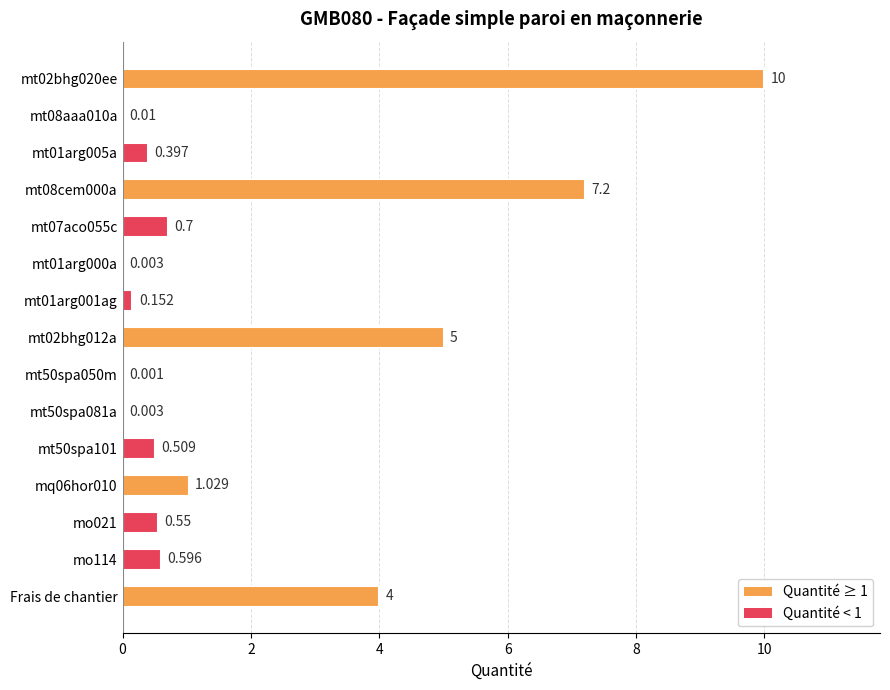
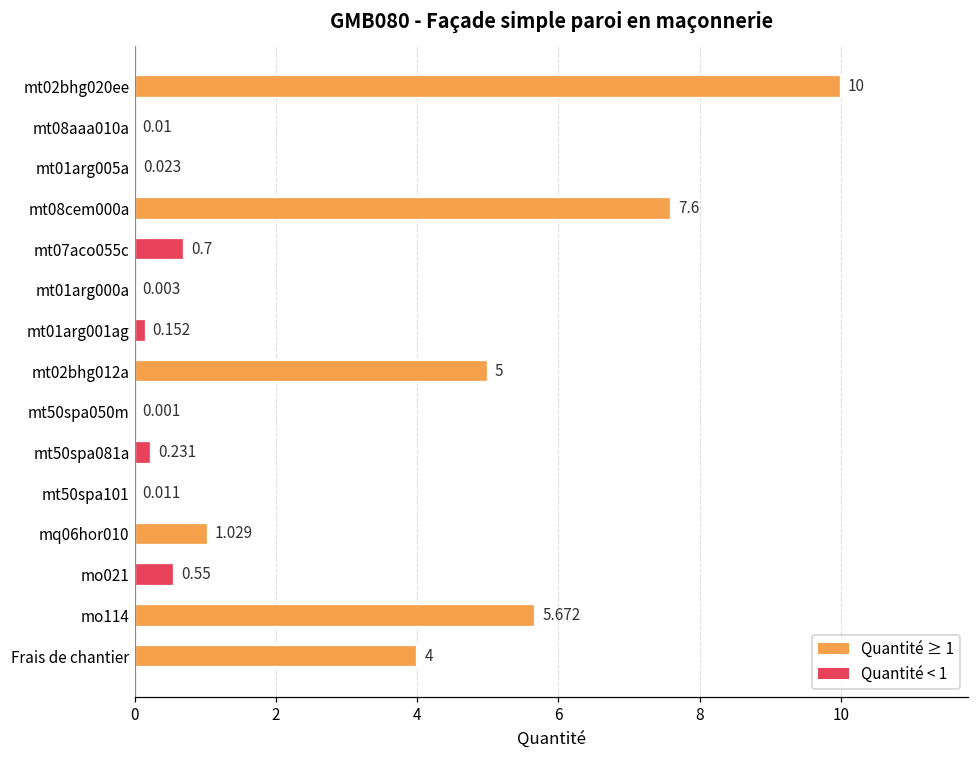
mt01arg005a: 0.397 -> 0.023
mt08cem000a: 7.2 -> 7.6
mt50spa081a: 0.003 -> 0.231
mt50spa101: 0.509 -> 0.011
mo114: 0.596 -> 5.672
